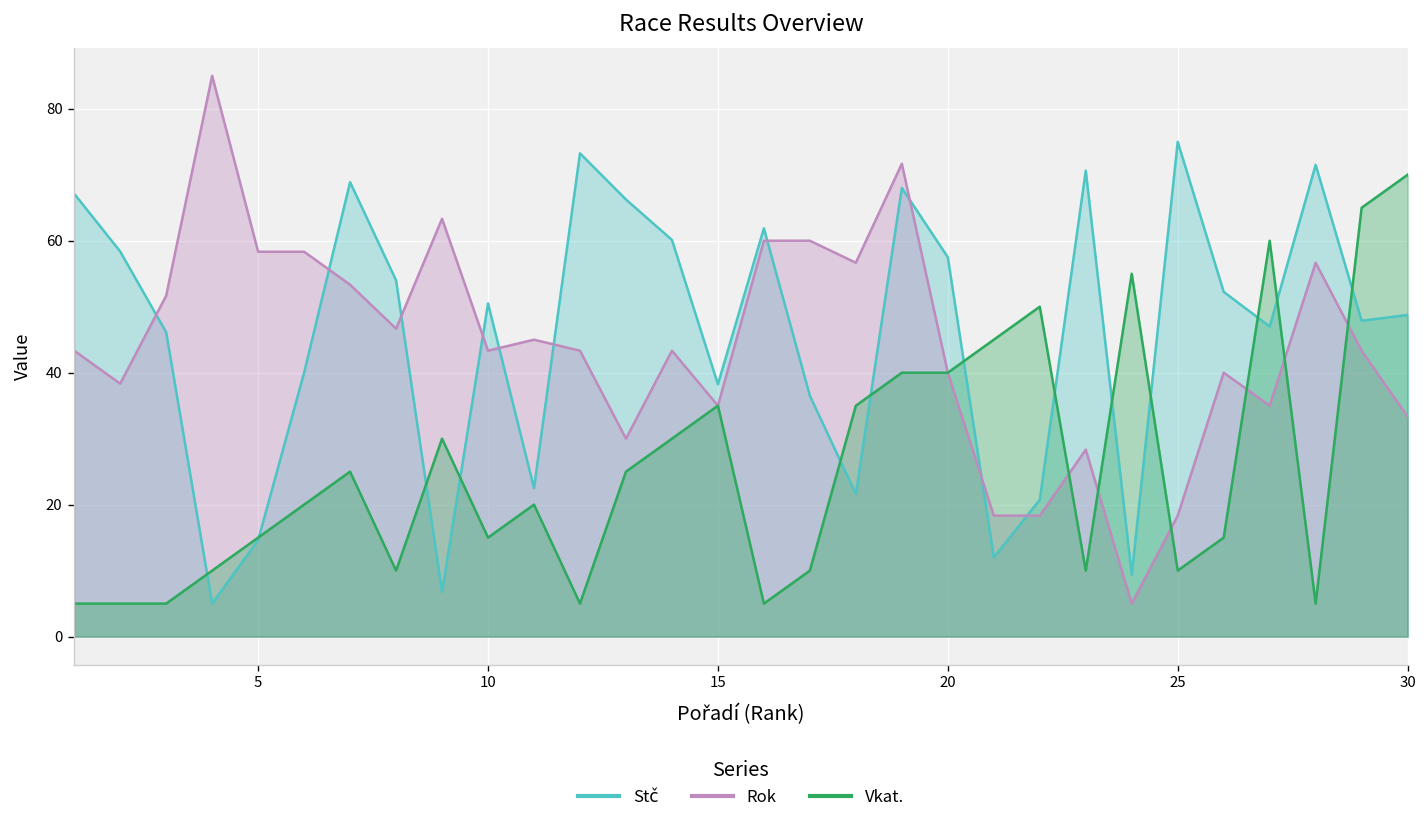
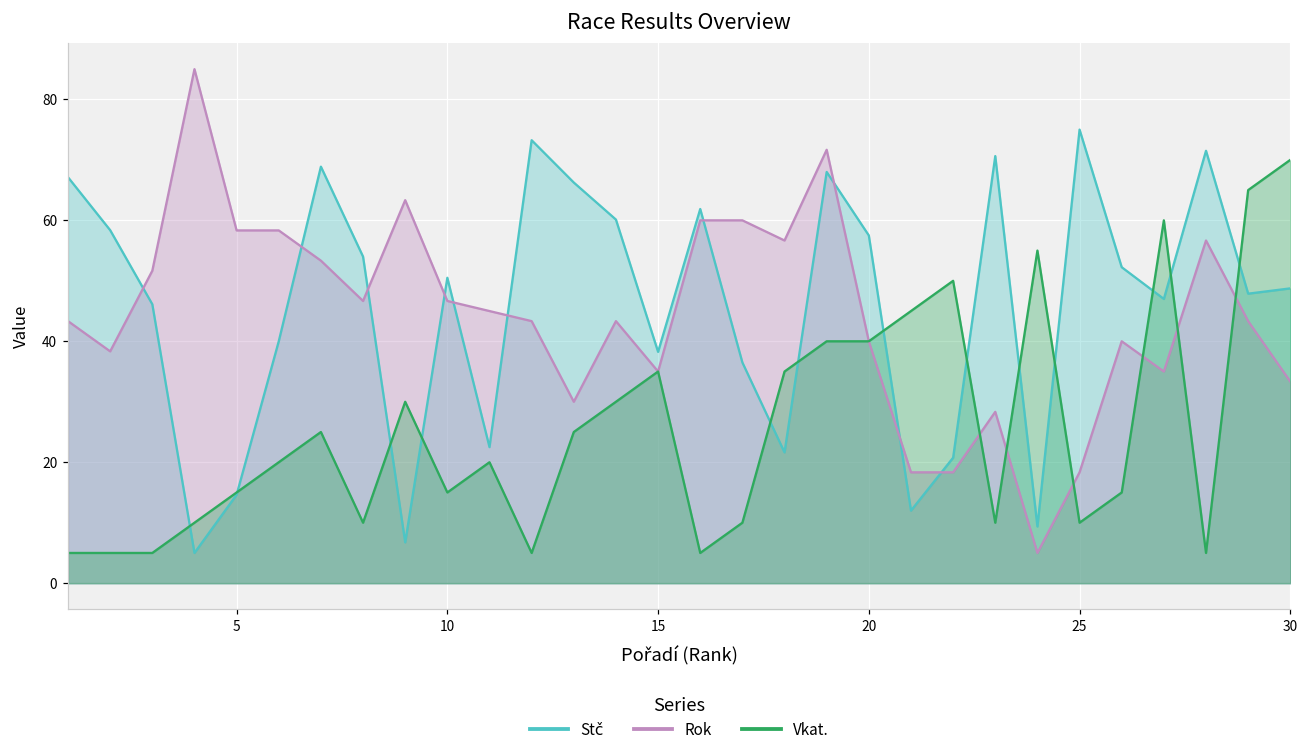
Rok, 10: 43 -> 47
